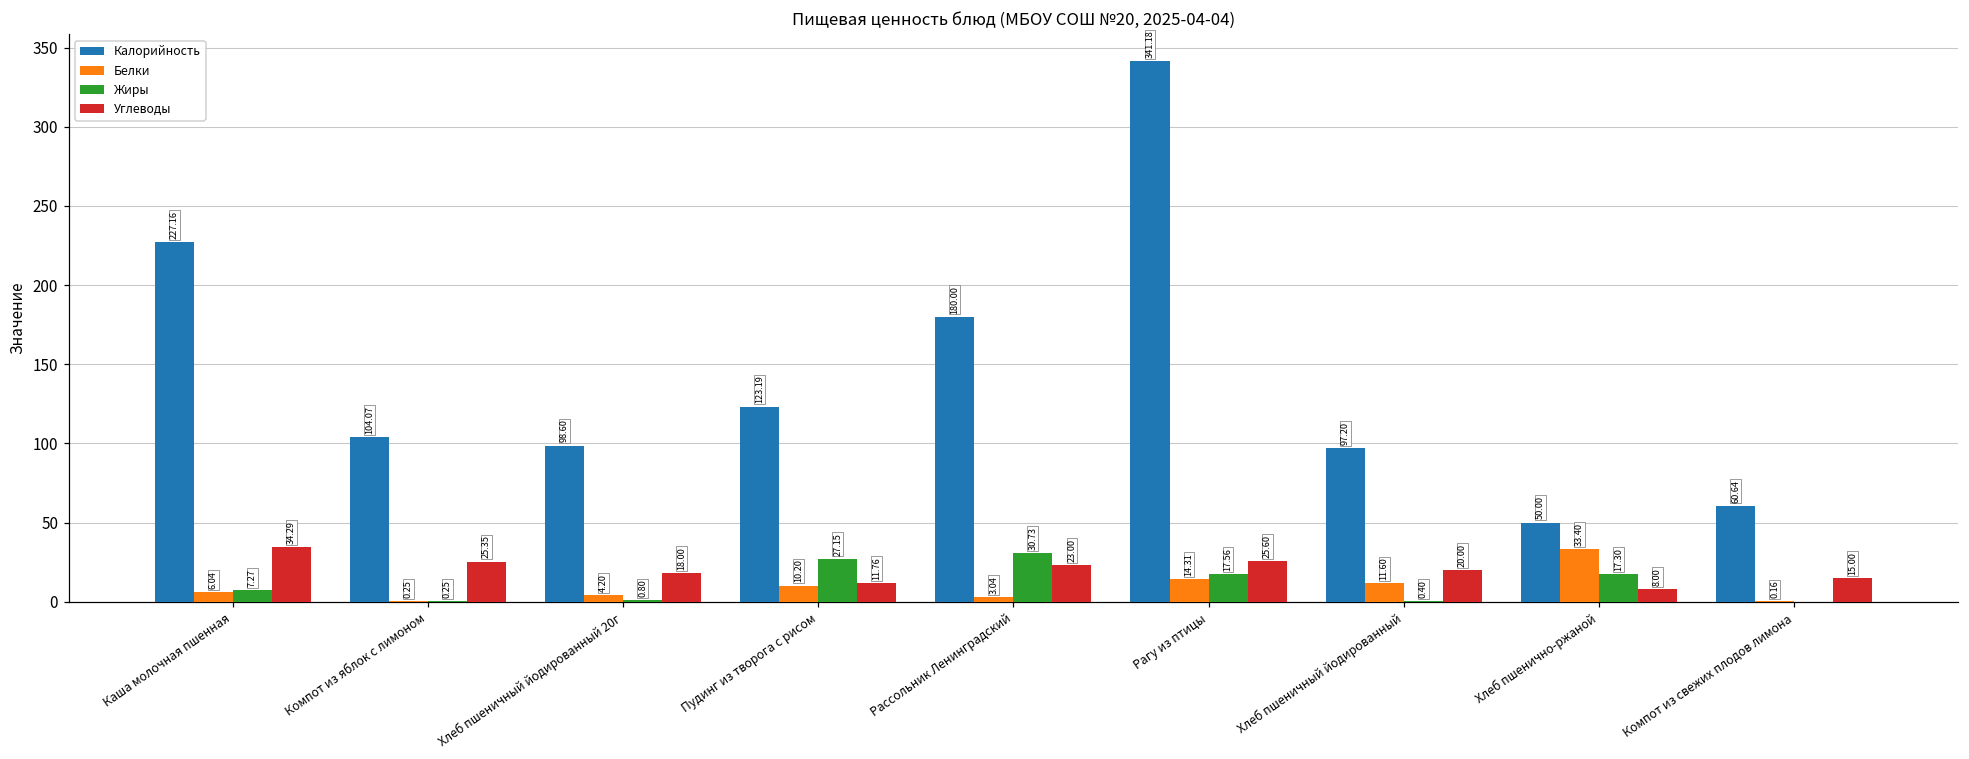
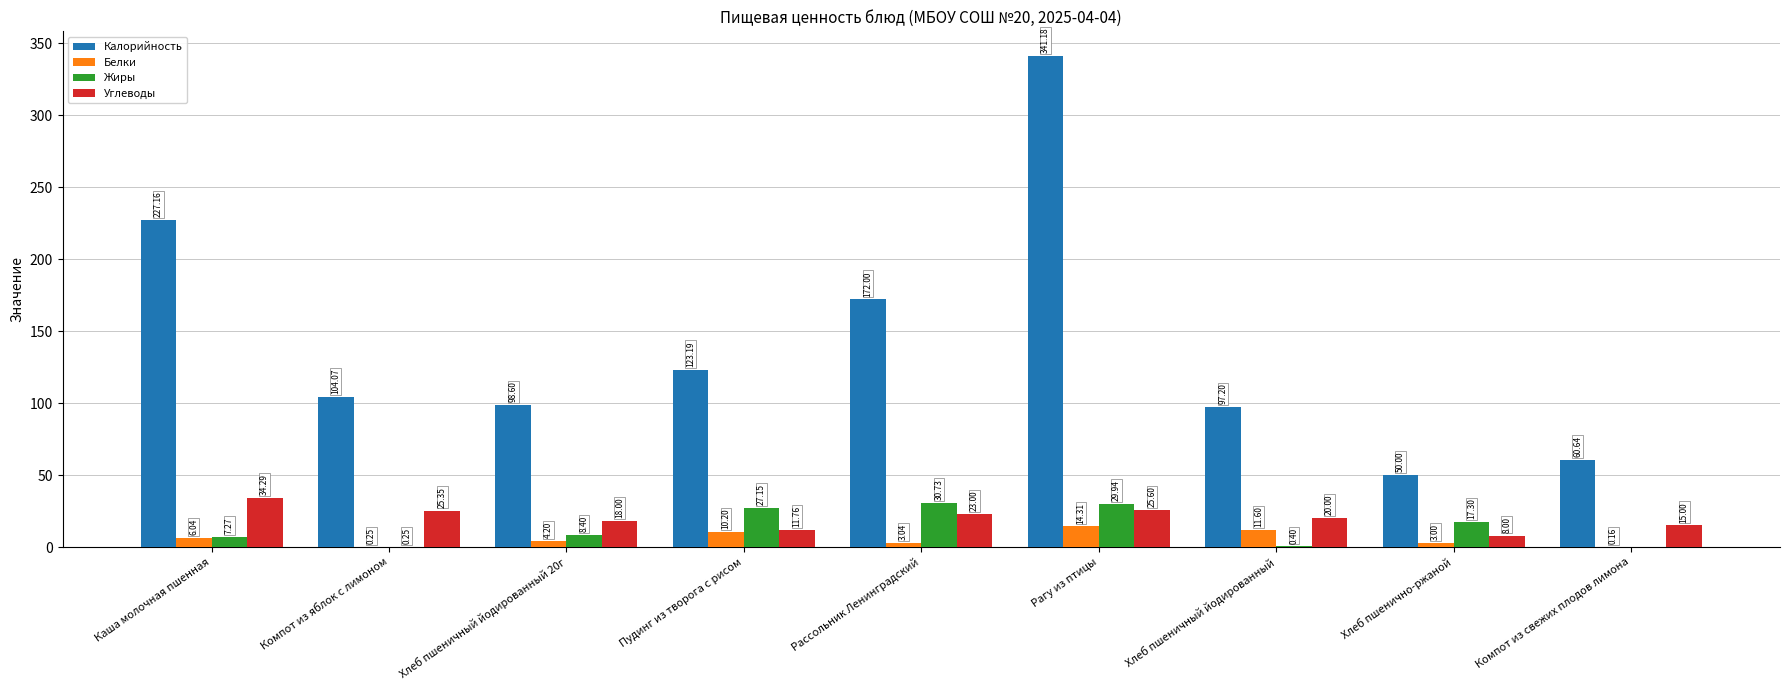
Жиры, Хлеб пшеничный йодированный 20г: 0.80 -> 8.40
Калорийность, Рассольник Ленинградский: 180.00 -> 172.00
Жиры, Рагу из птицы: 17.56 -> 29.94
Белки, Хлеб пшенично-ржаной: 33.40 -> 3.00
